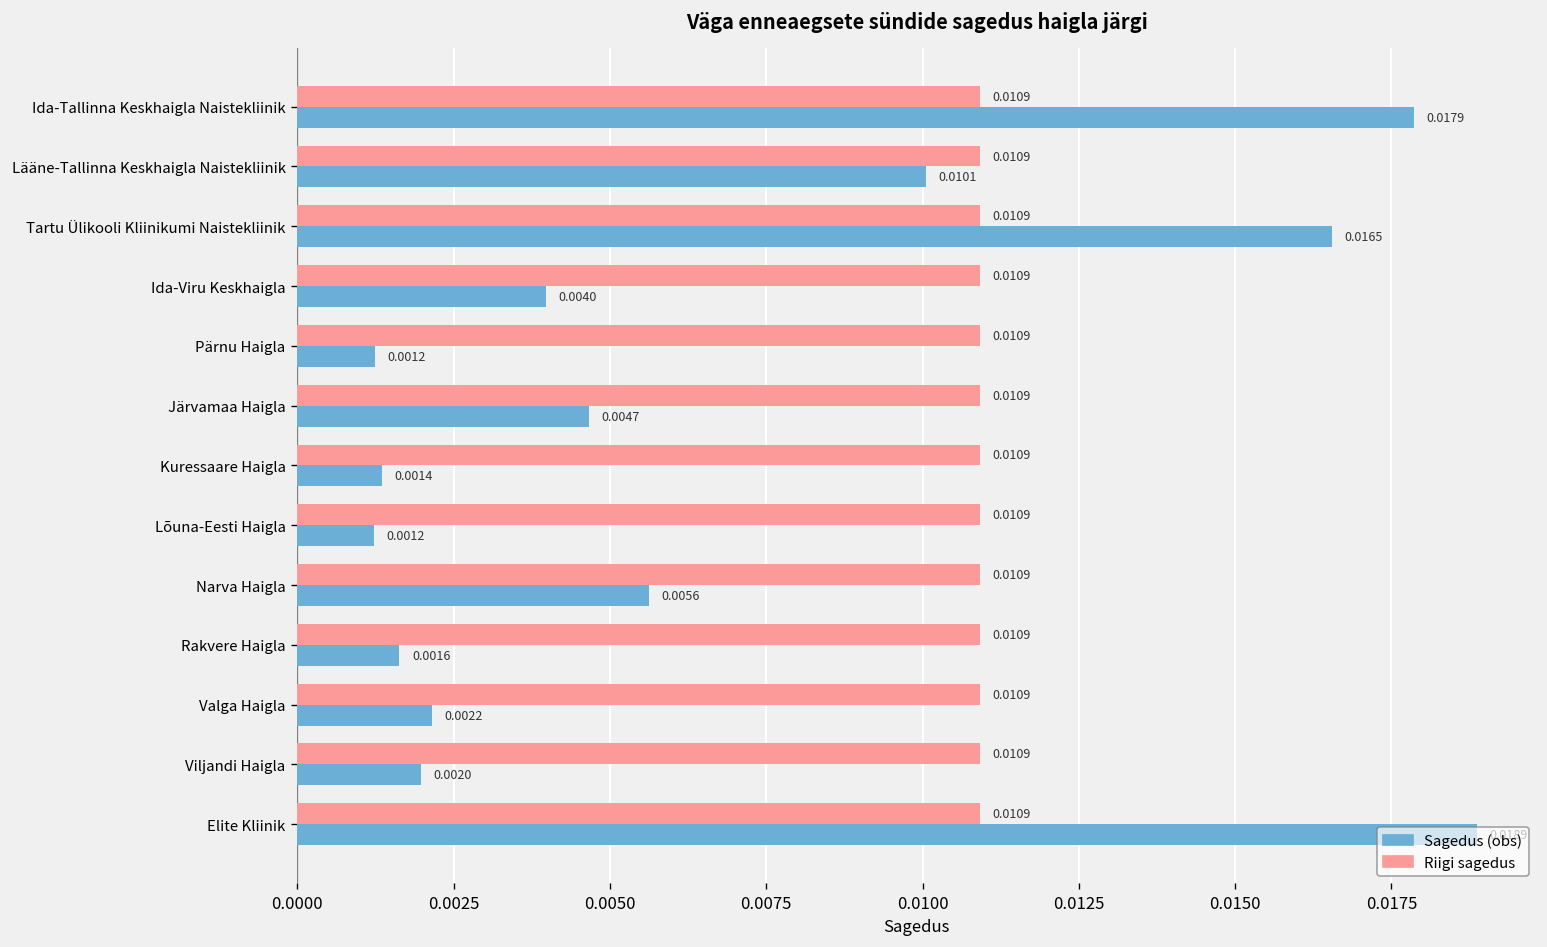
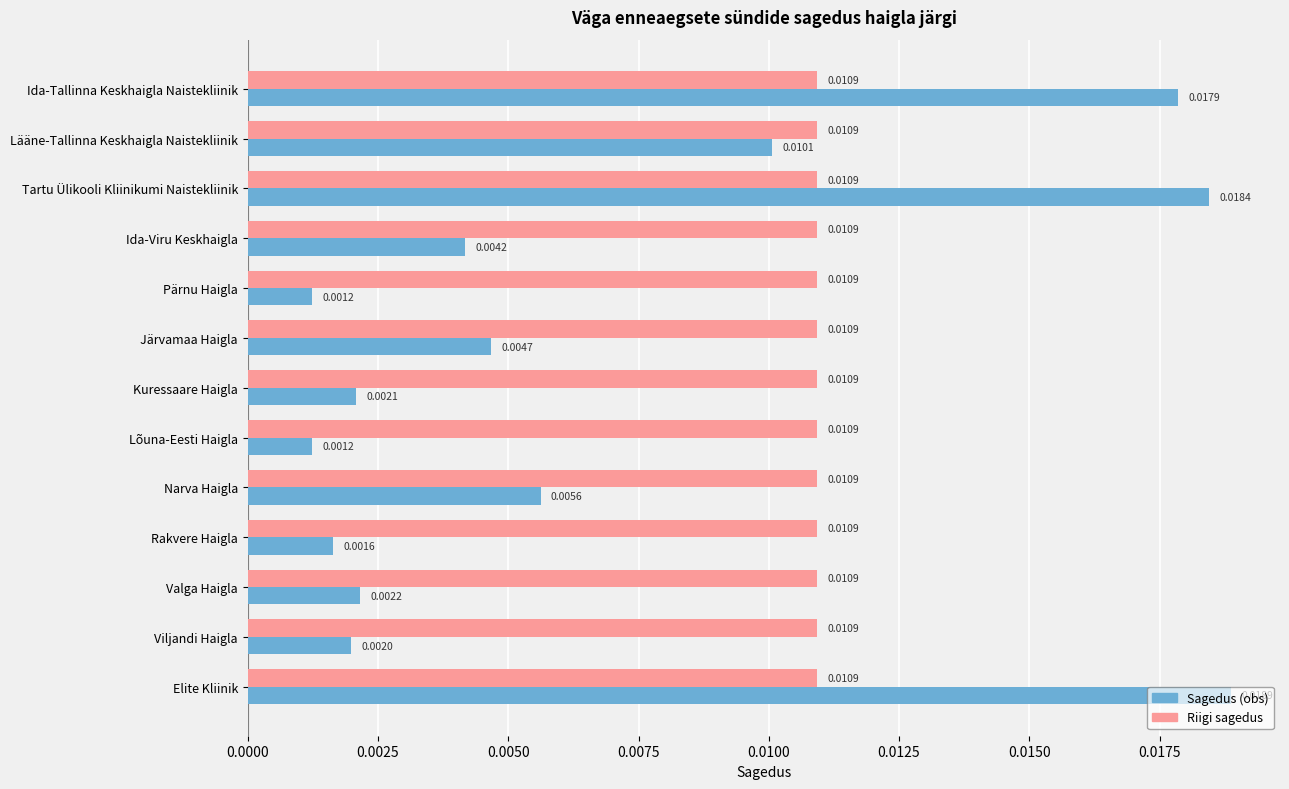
Sagedus (obs), Tartu Ülikooli Kliinikumi Naistekliinik: 0.0165 -> 0.0184
Sagedus (obs), Ida-Viru Keskhaigla: 0.0040 -> 0.0042
Sagedus (obs), Kuressaare Haigla: 0.0014 -> 0.0021
